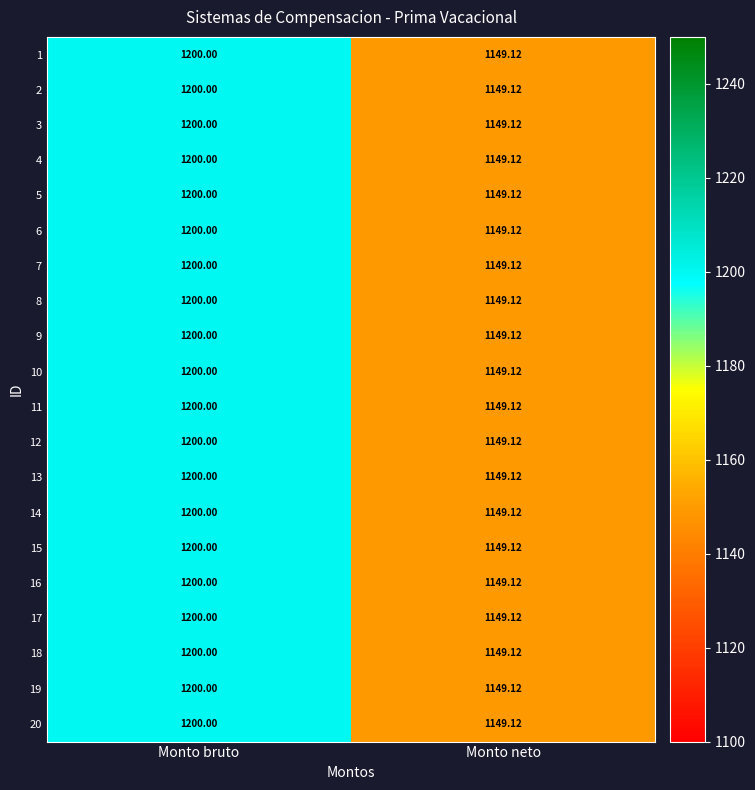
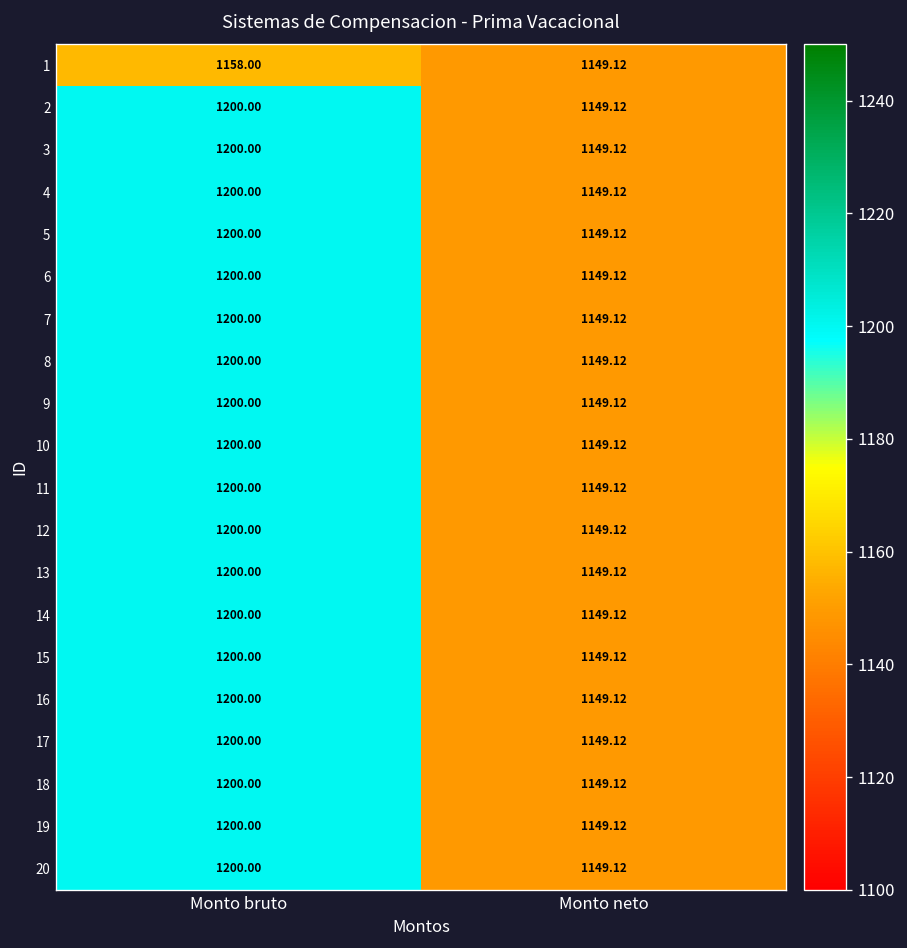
1, Monto bruto: 1200.00 -> 1158.00
